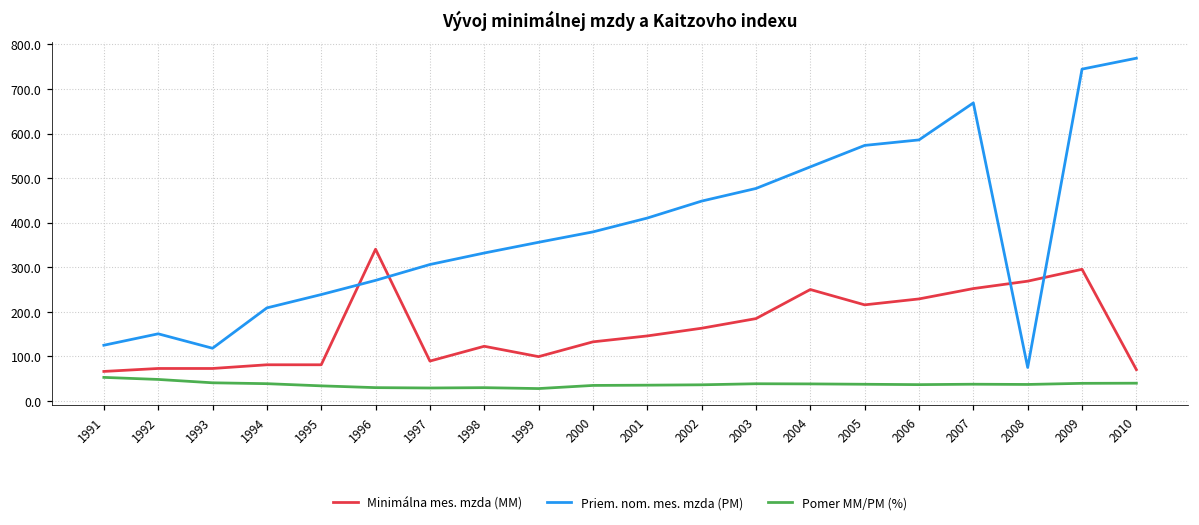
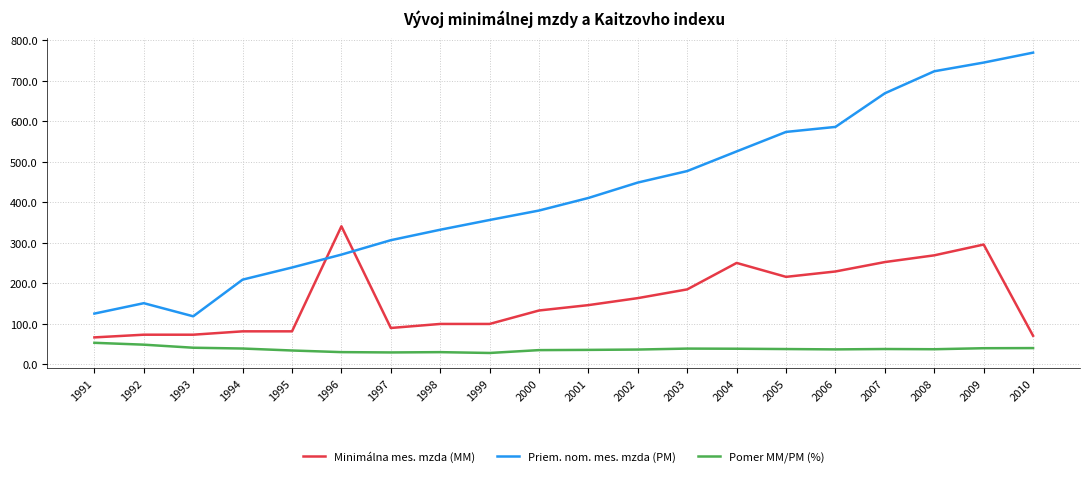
Minimálna mes. mzda (MM), 1998: 120 -> 100
Priem. nom. mes. mzda (PM), 2008: 80 -> 720
